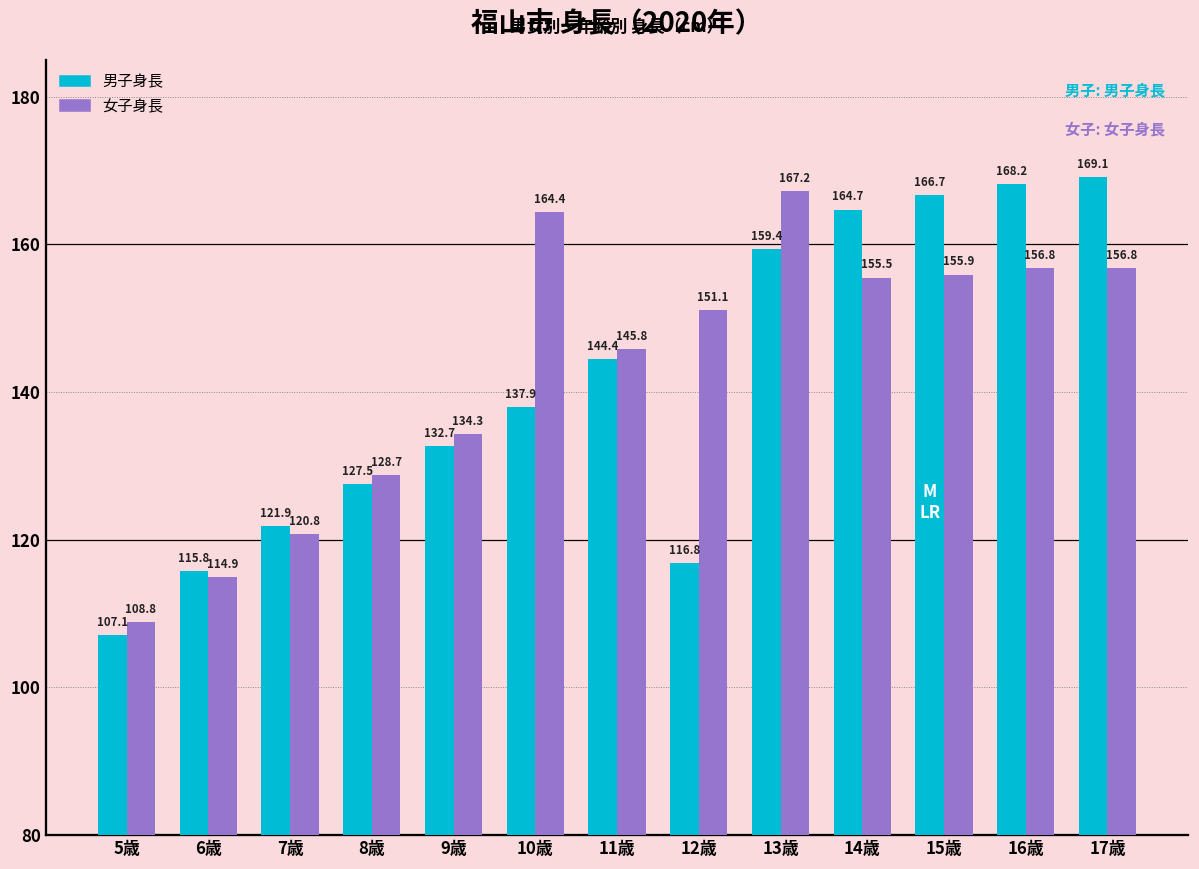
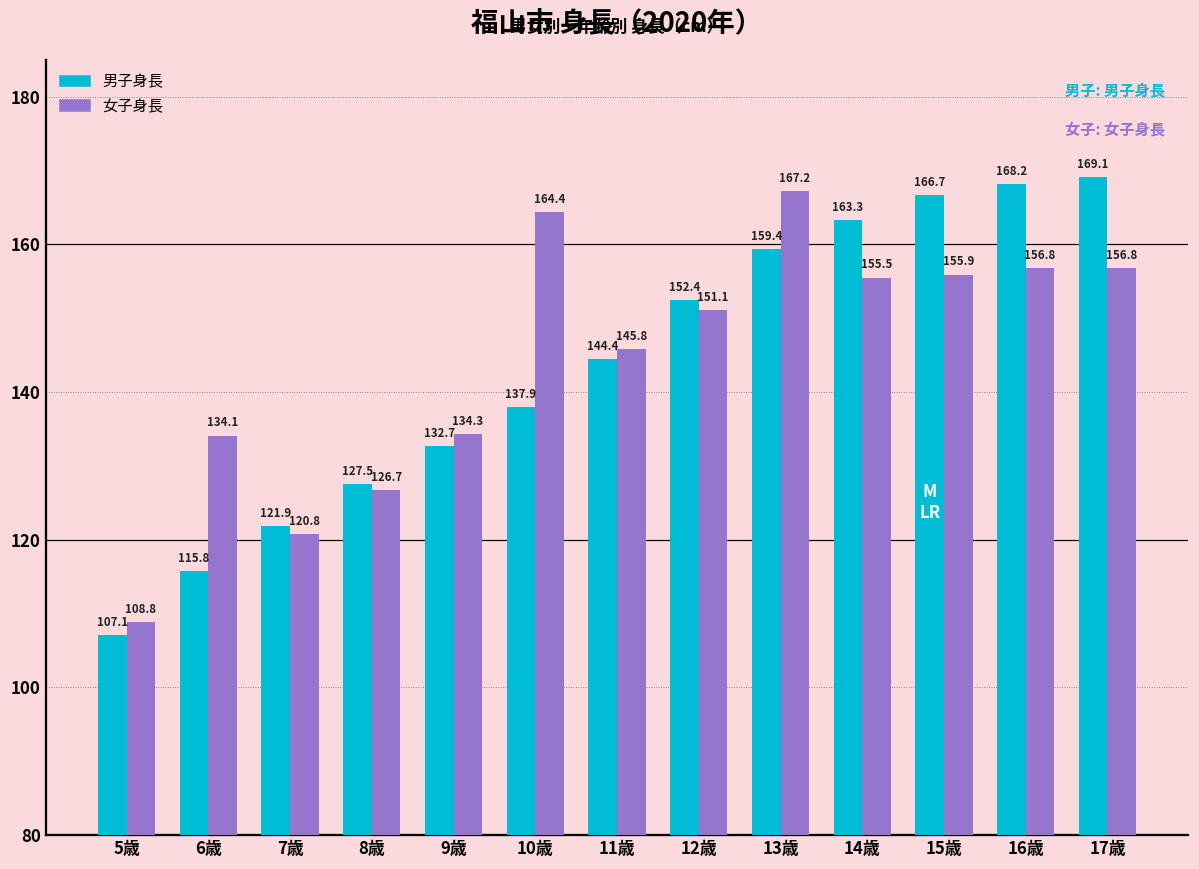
女子身長, 6歳: 114.9 -> 134.1
女子身長, 8歳: 128.7 -> 126.7
男子身長, 12歳: 116.8 -> 152.4
男子身長, 14歳: 164.7 -> 163.3
